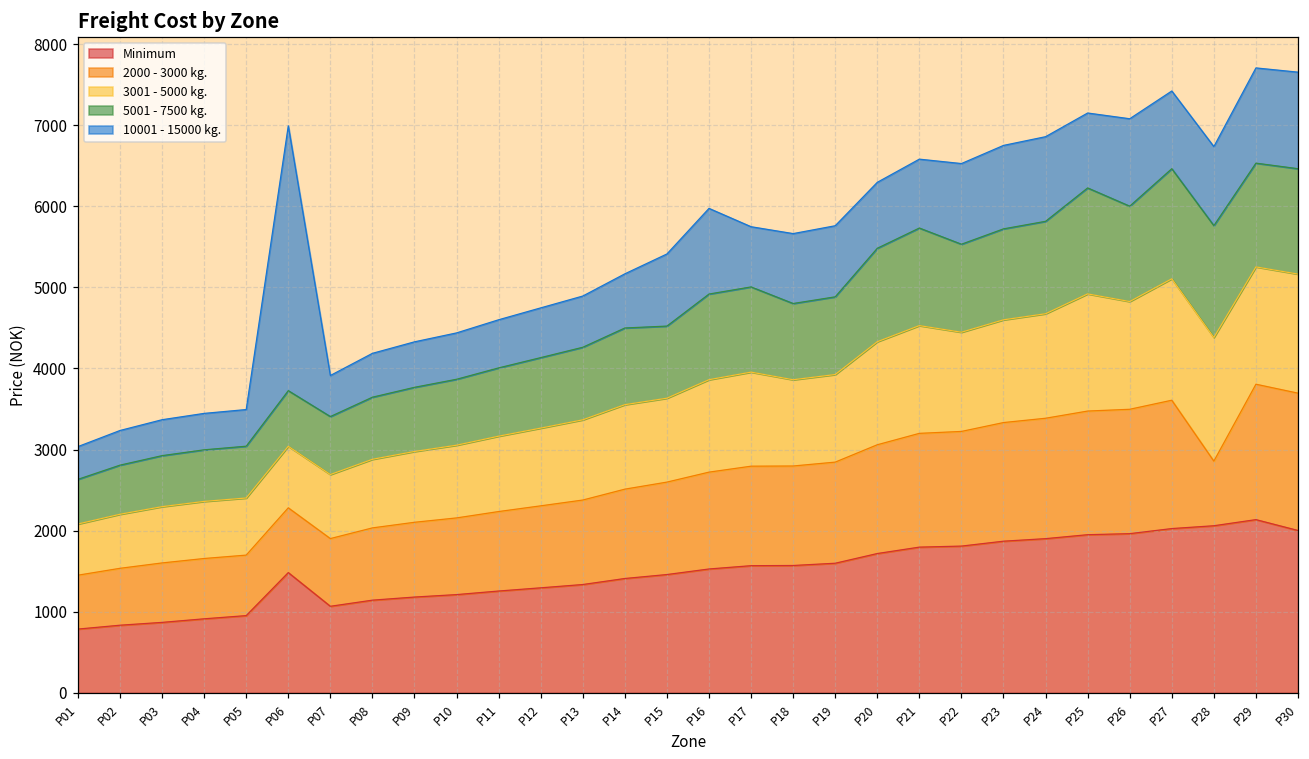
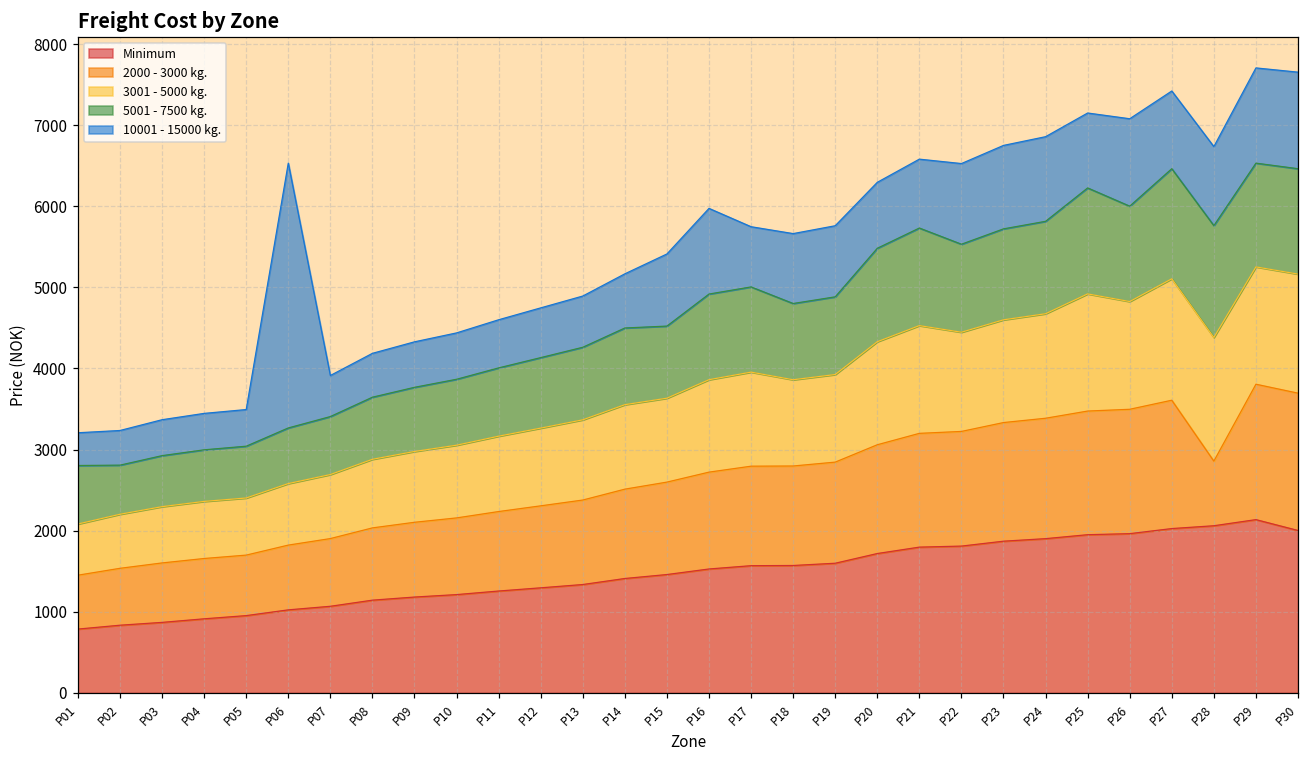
5001 - 7500 kg., P01: 600 -> 700
Minimum, P06: 1500 -> 1000
